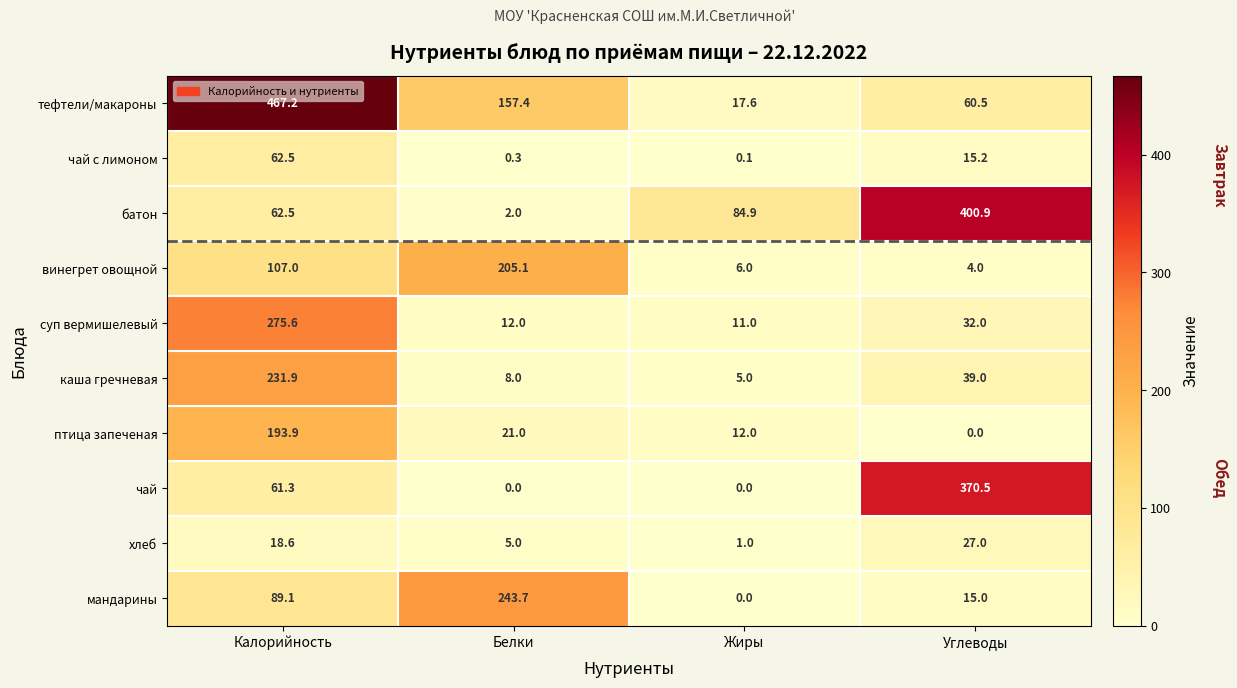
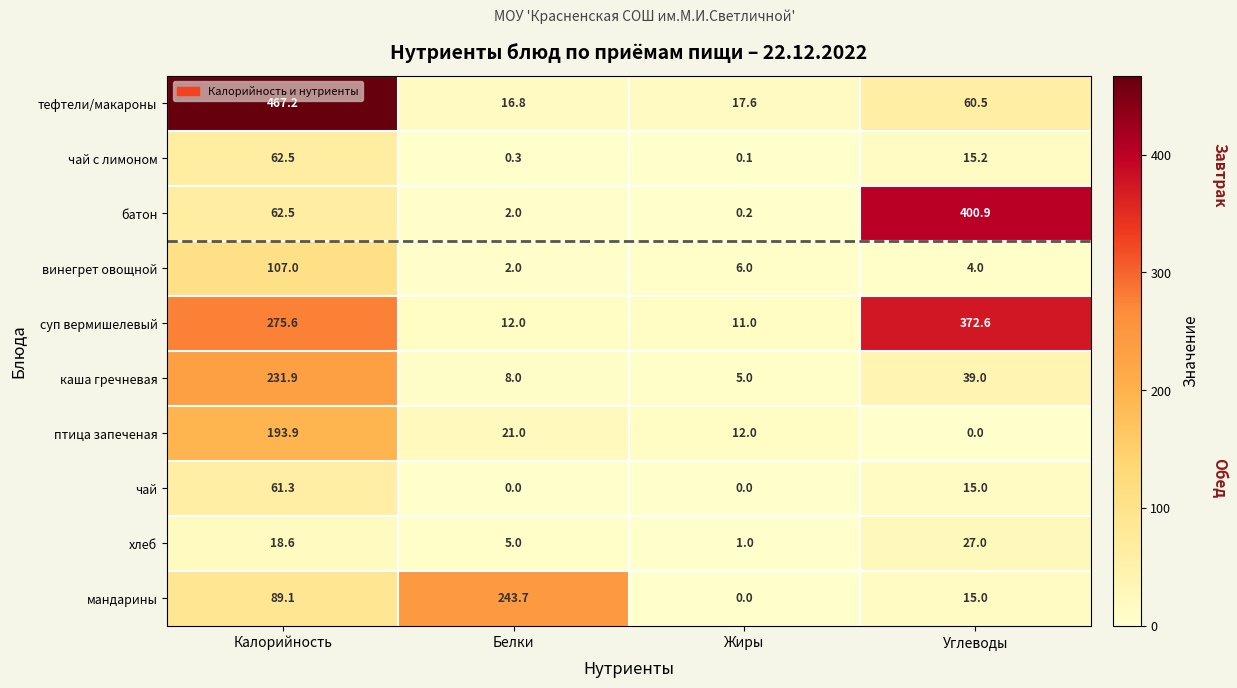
тефтели/макароны, Белки: 157.4 -> 16.8
батон, Жиры: 84.9 -> 0.2
винегрет овощной, Белки: 205.1 -> 2.0
суп вермишелевый, Углеводы: 32.0 -> 372.6
чай, Углеводы: 370.5 -> 15.0
